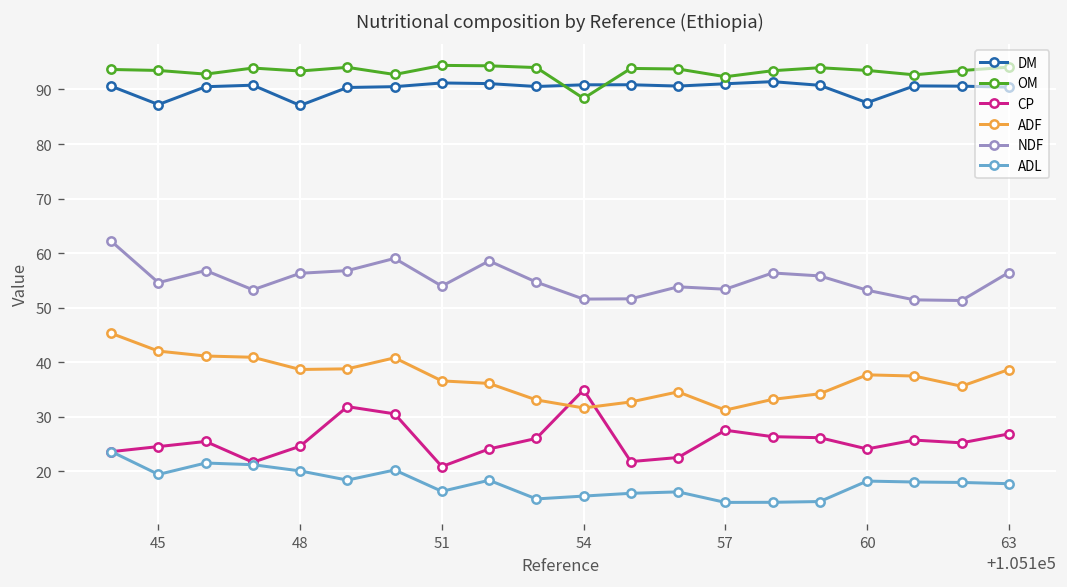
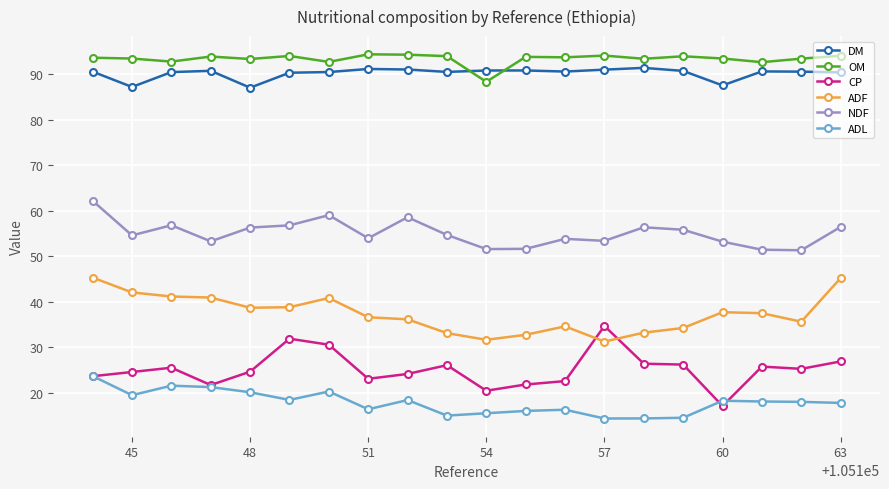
CP, 51: 21 -> 23
CP, 54: 35 -> 20
OM, 57: 92 -> 94
CP, 57: 28 -> 35
CP, 60: 24 -> 17
ADF, 63: 39 -> 45
